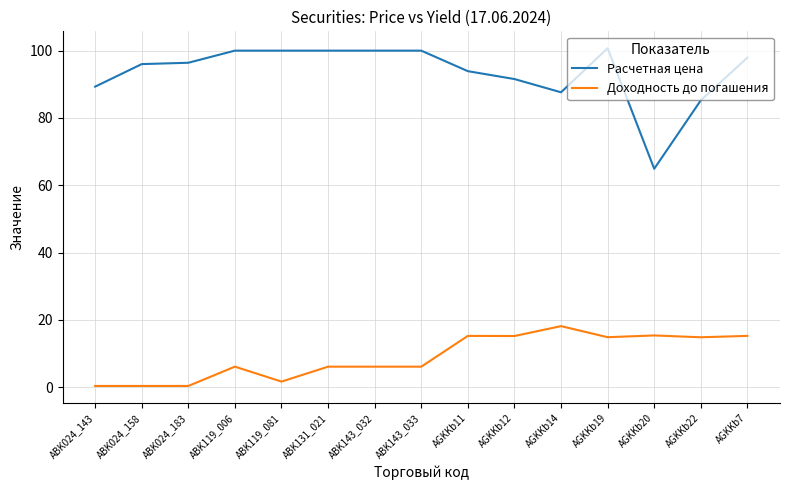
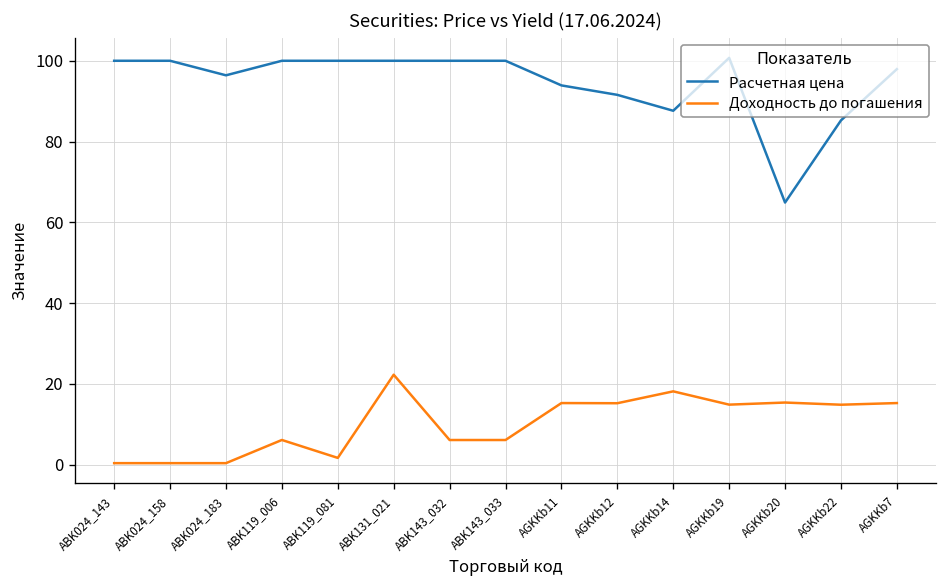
Расчетная цена, ABK024_143: 89 -> 100
Расчетная цена, ABK024_158: 96 -> 100
Доходность до погашения, ABK131_021: 6 -> 22
